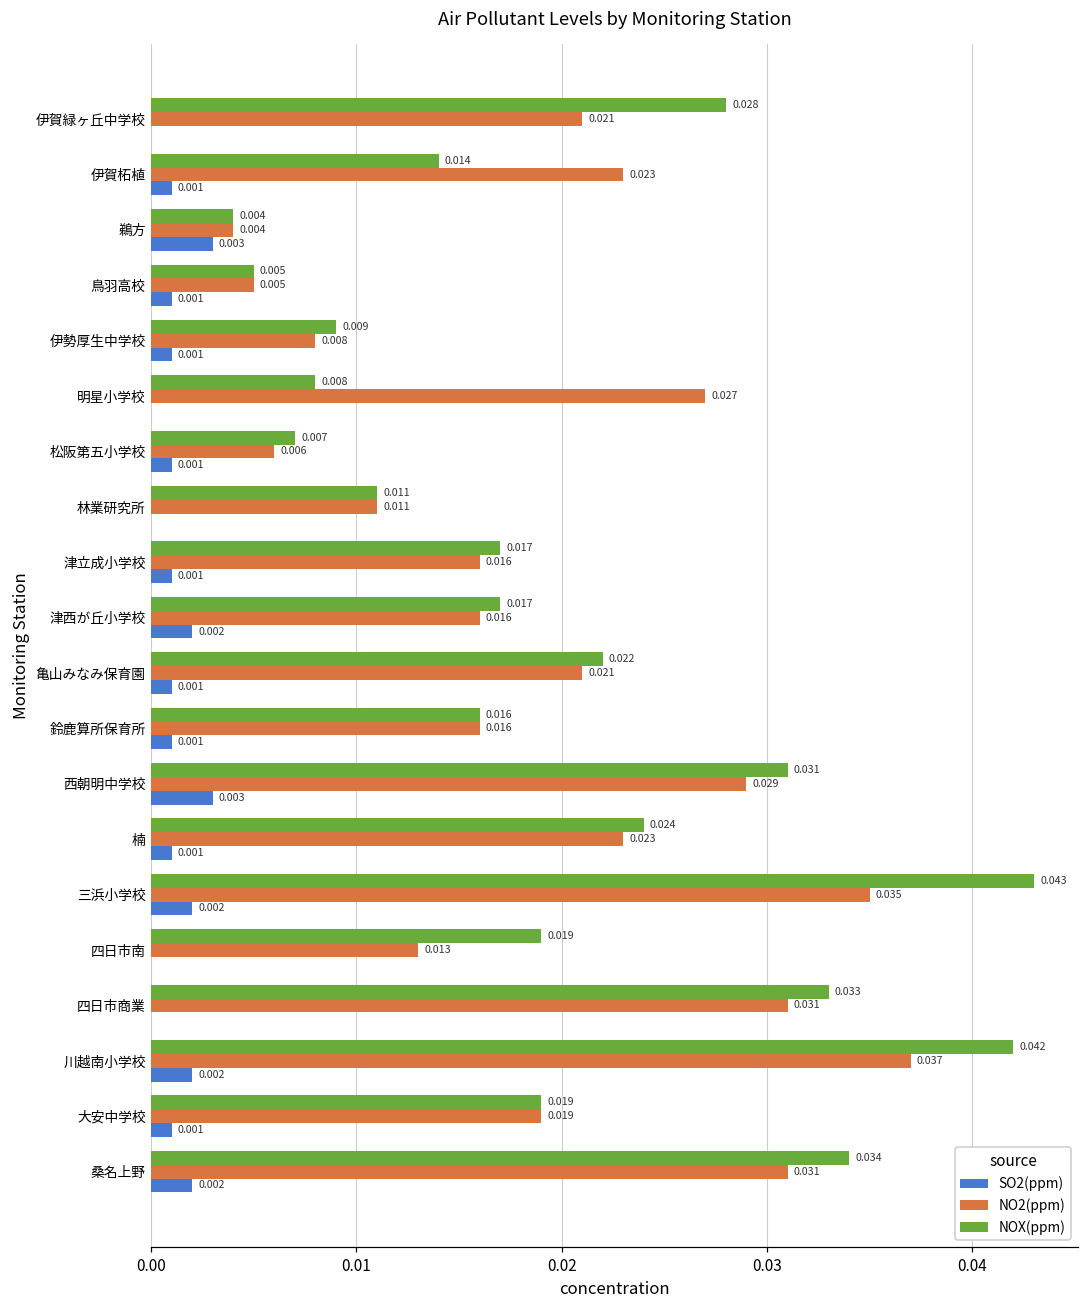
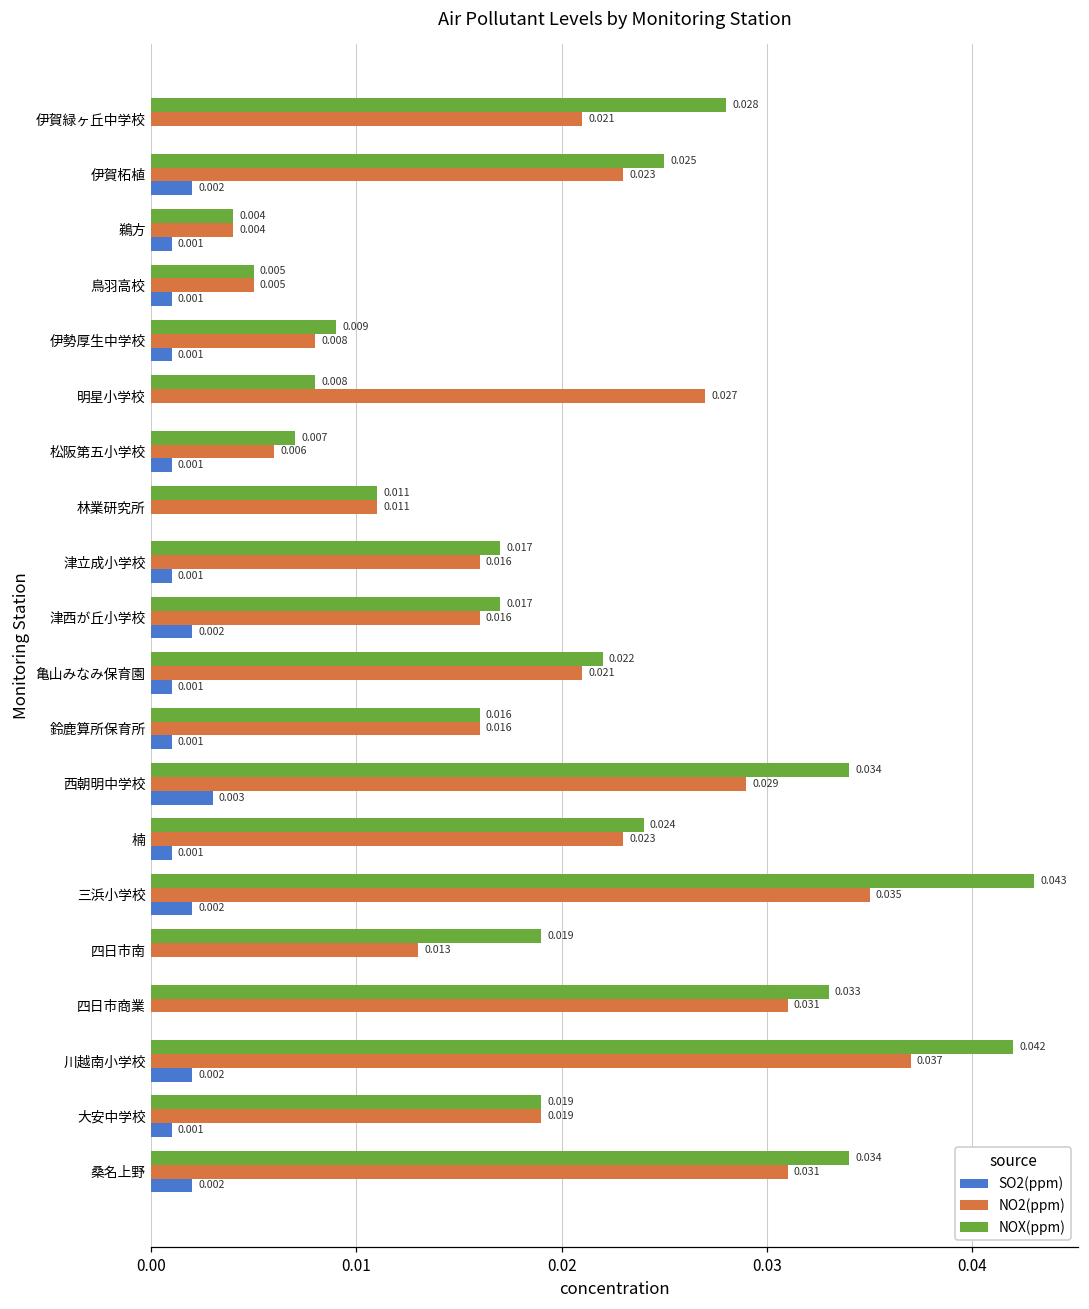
NOX(ppm), 伊賀柘植: 0.014 -> 0.025
SO2(ppm), 伊賀柘植: 0.001 -> 0.002
SO2(ppm), 鵜方: 0.003 -> 0.001
NOX(ppm), 西朝明中学校: 0.031 -> 0.034
